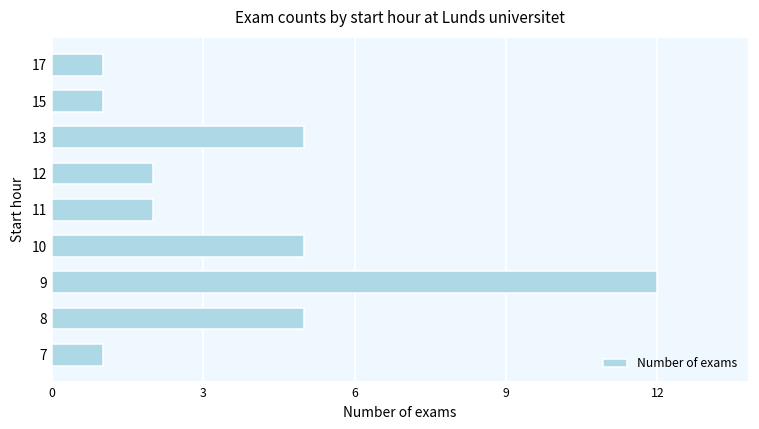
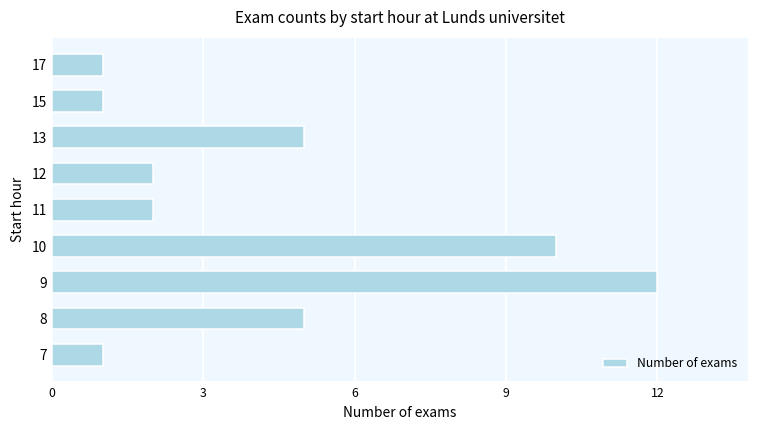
10: 5 -> 10
